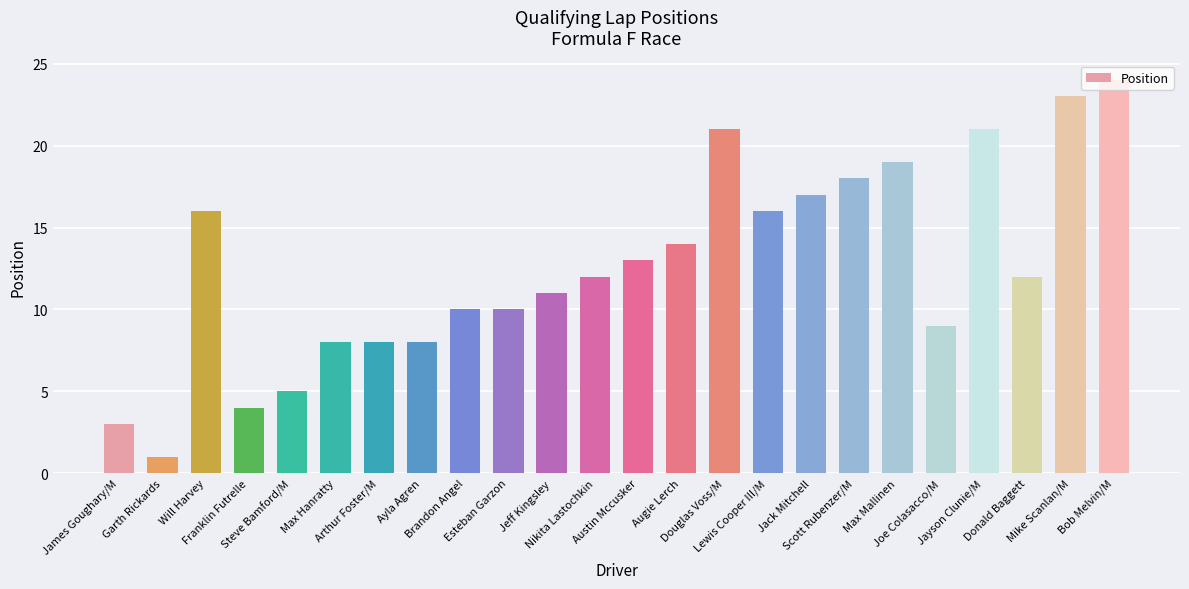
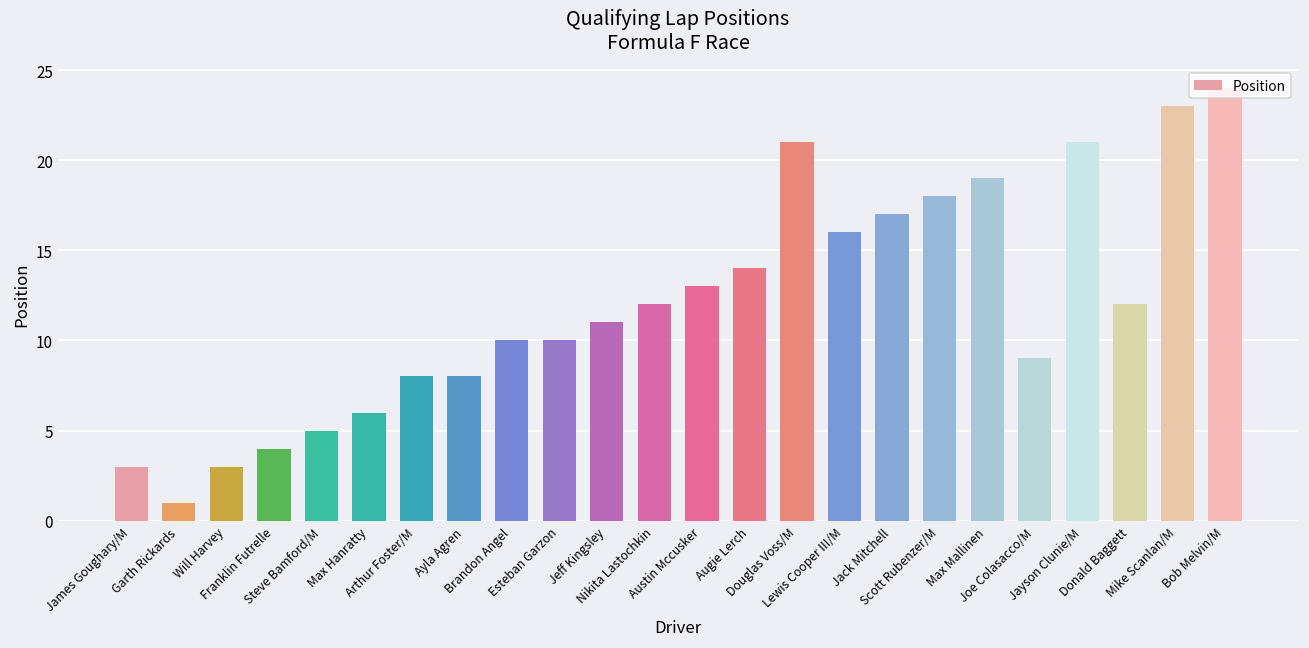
Will Harvey: 16 -> 3
Max Hanratty: 8 -> 6
